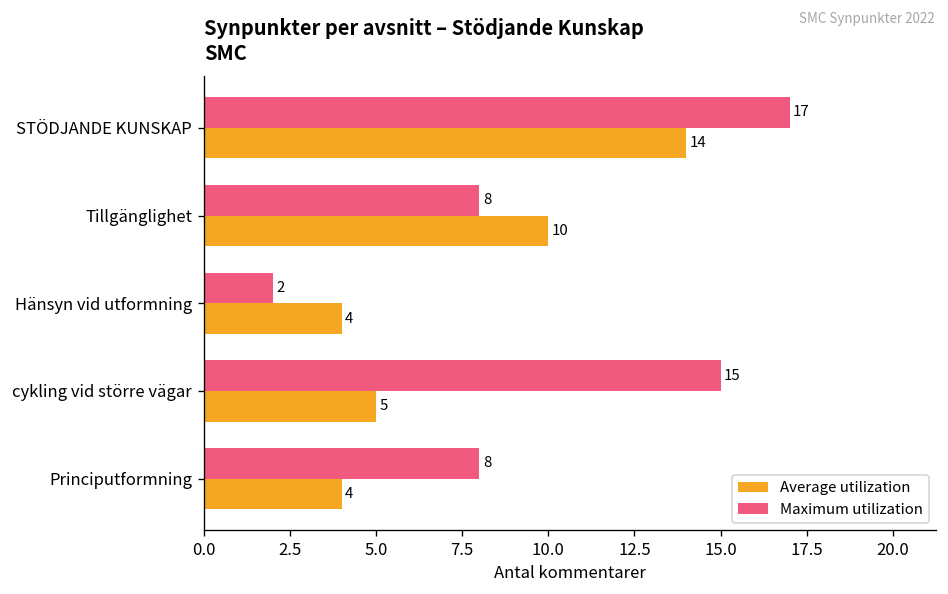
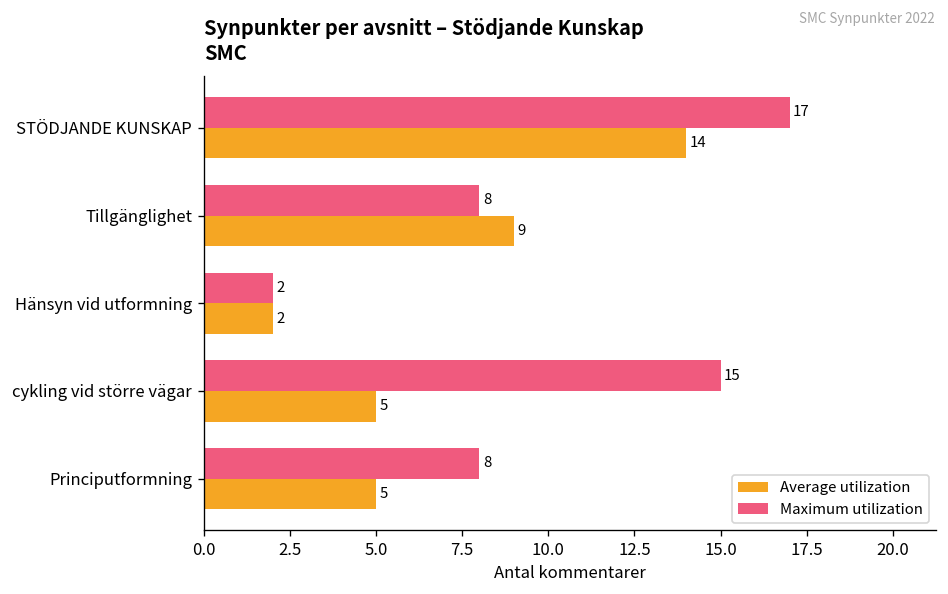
Average utilization, Tillgänglighet: 10 -> 9
Average utilization, Hänsyn vid utformning: 4 -> 2
Average utilization, Principutformning: 4 -> 5
